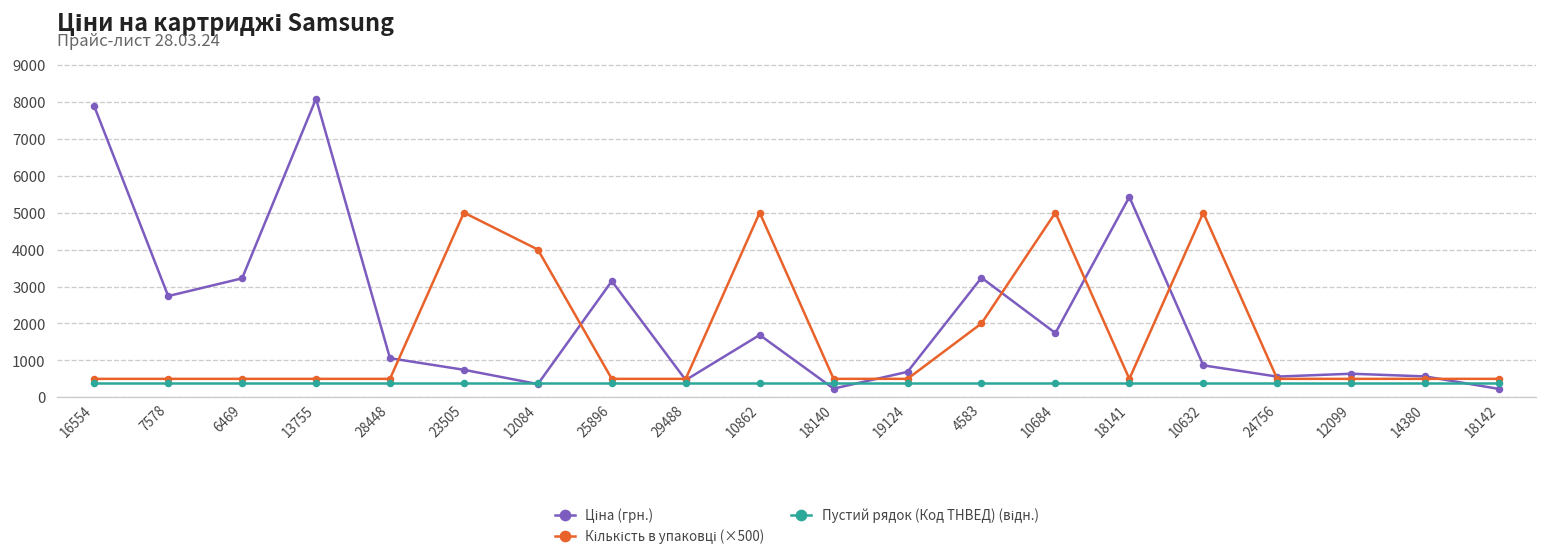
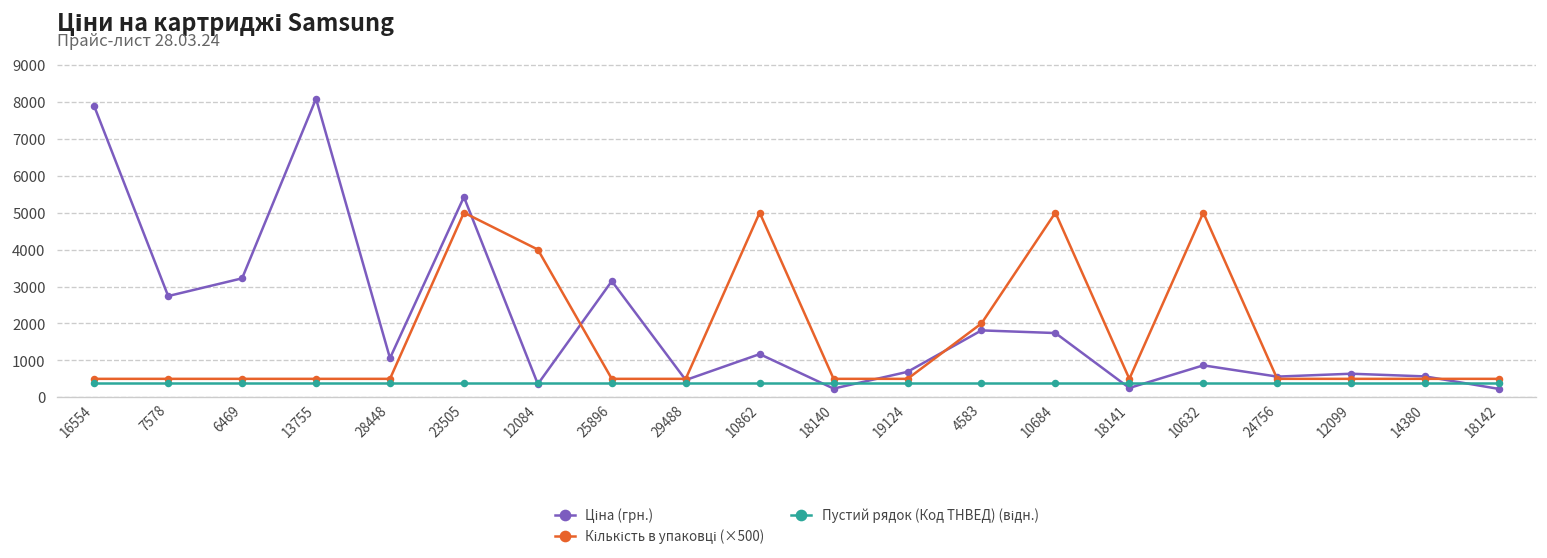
Ціна (грн.), 23505: 700 -> 5400
Ціна (грн.), 10862: 1700 -> 1200
Ціна (грн.), 4583: 3200 -> 1800
Ціна (грн.), 18141: 5400 -> 300
